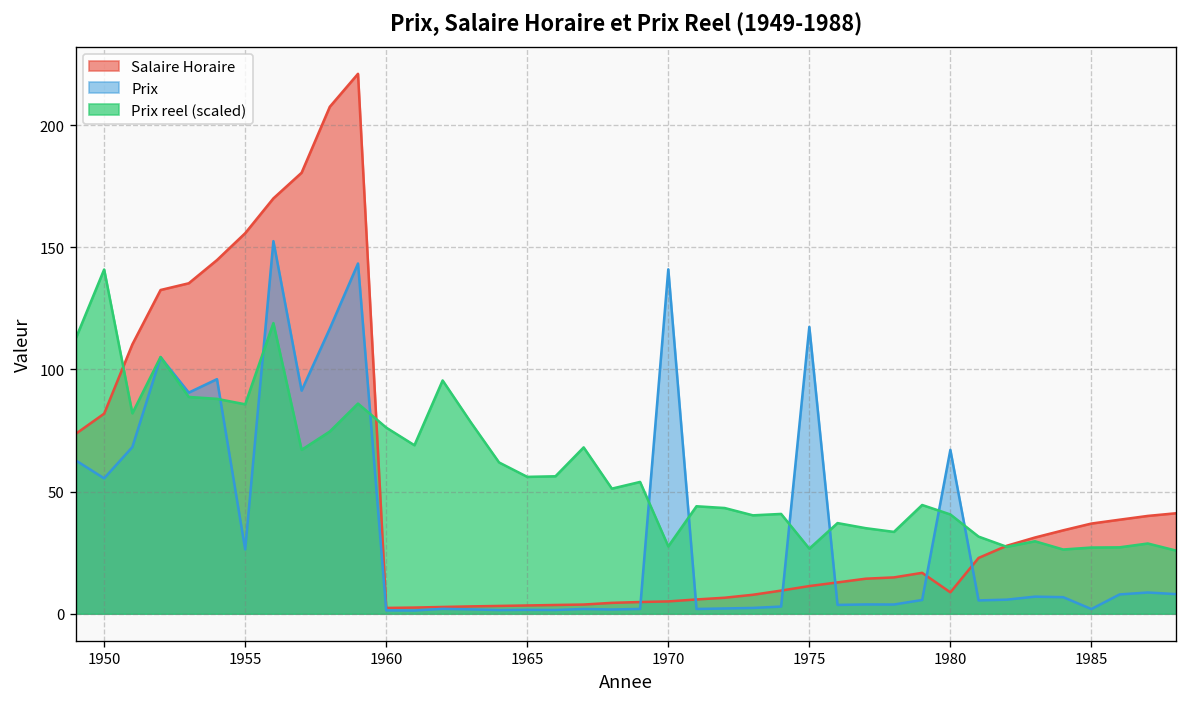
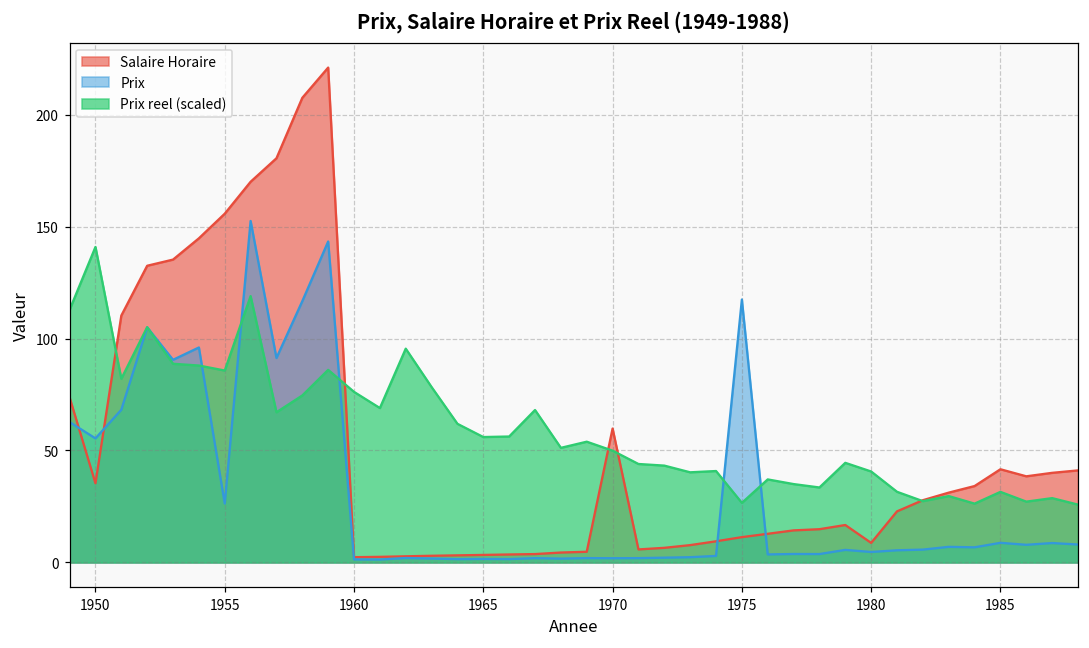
Salaire Horaire, 1950: 82 -> 35
Salaire Horaire, 1970: 5 -> 60
Prix, 1970: 141 -> 2
Prix reel (scaled), 1970: 28 -> 50
Prix, 1980: 67 -> 5
Salaire Horaire, 1985: 37 -> 42
Prix, 1985: 2 -> 9
Prix reel (scaled), 1985: 27 -> 32
